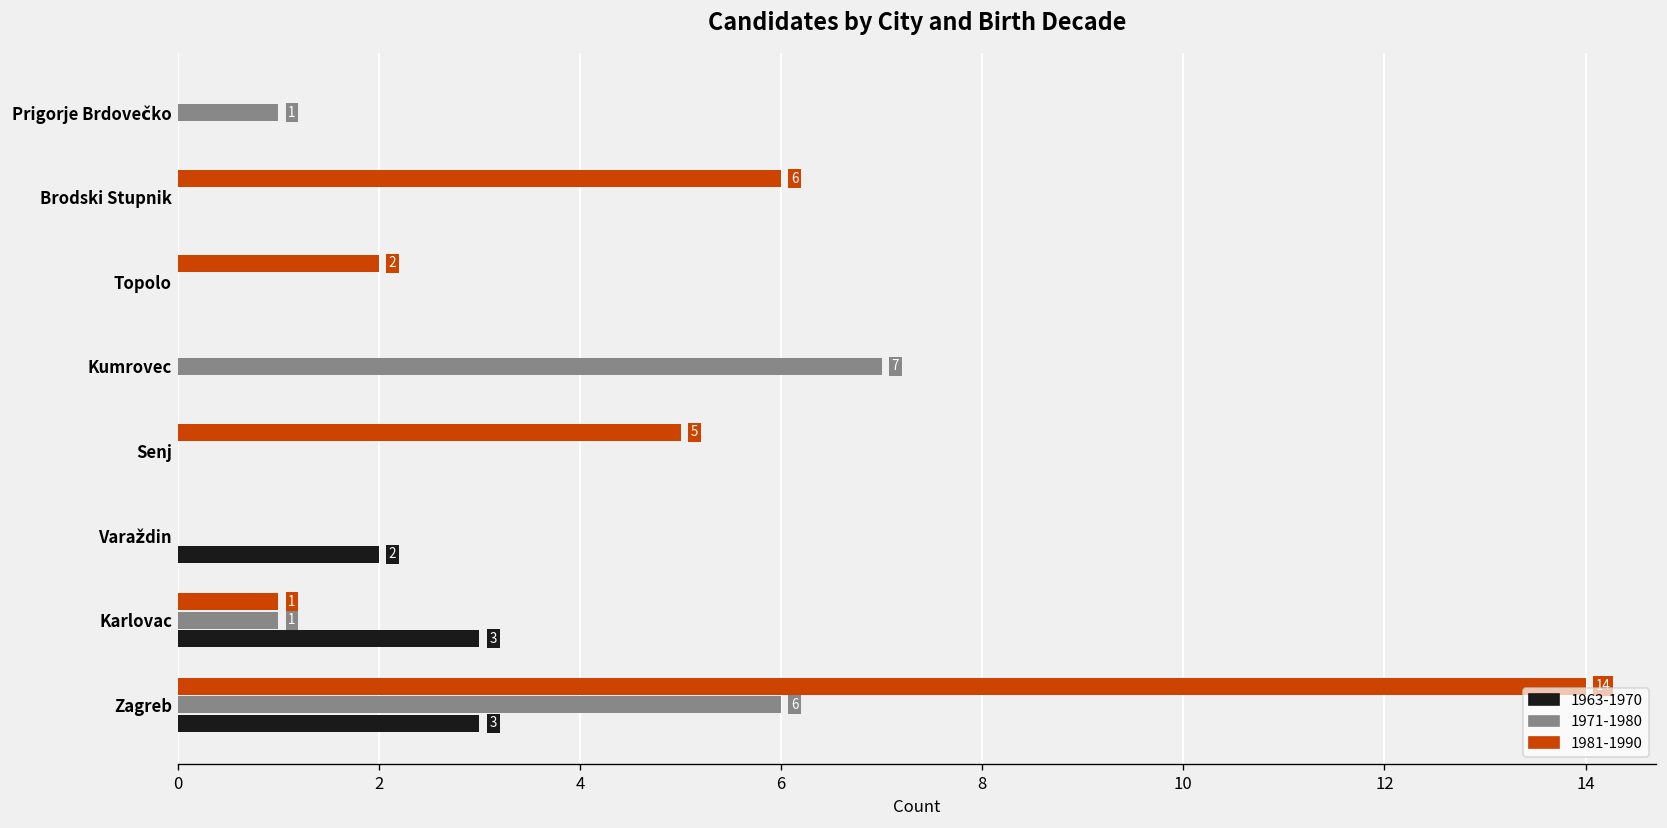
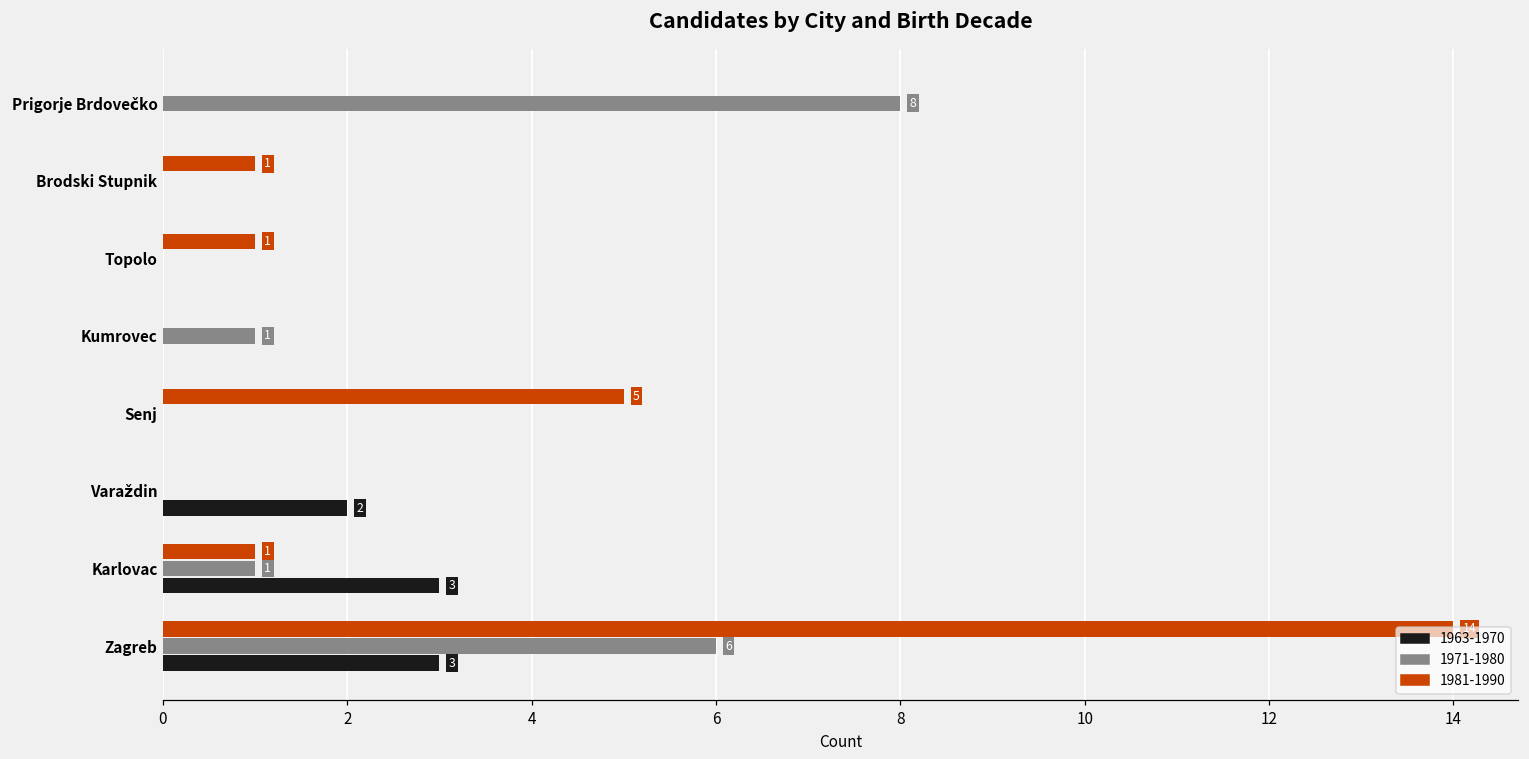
1971-1980, Prigorje Brdovečko: 1 -> 8
1981-1990, Brodski Stupnik: 6 -> 1
1981-1990, Topolo: 2 -> 1
1971-1980, Kumrovec: 7 -> 1
